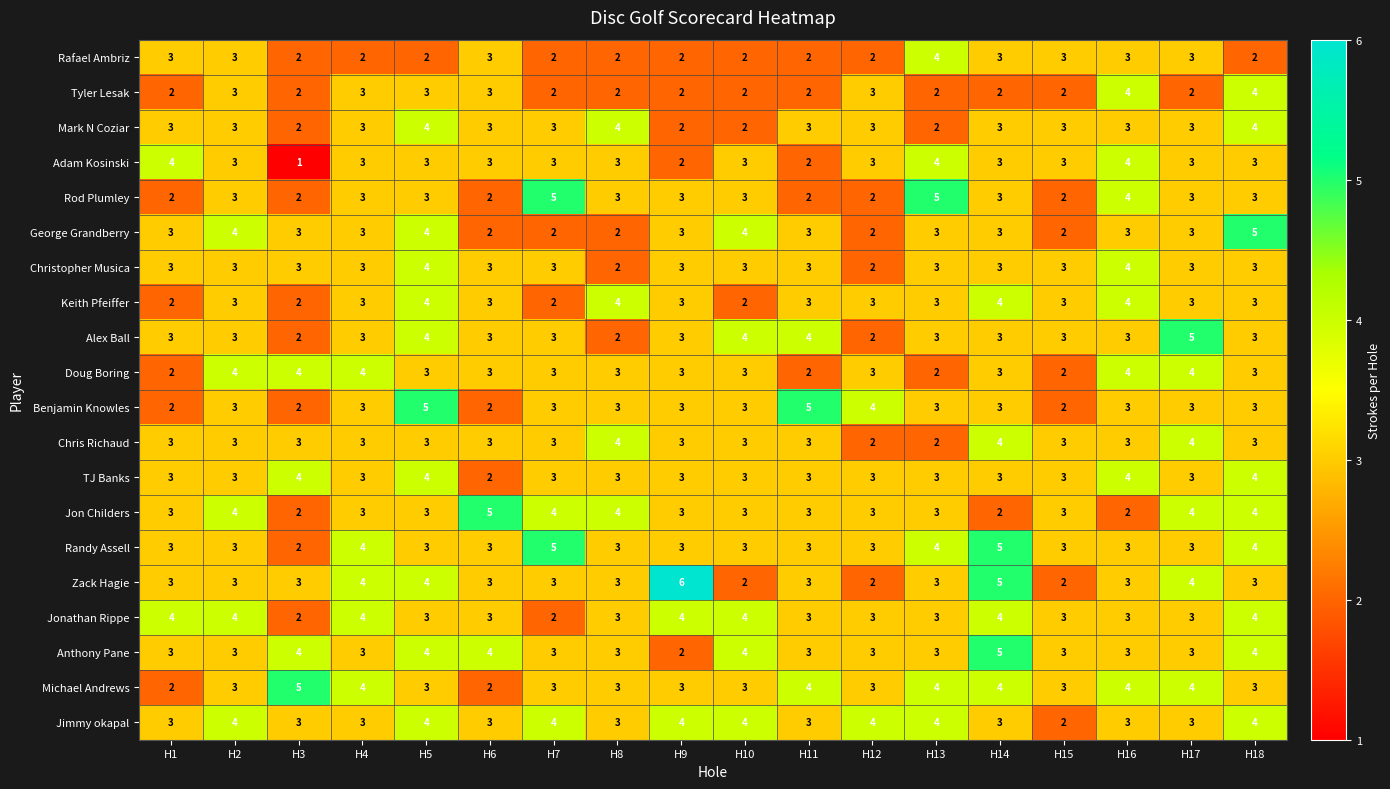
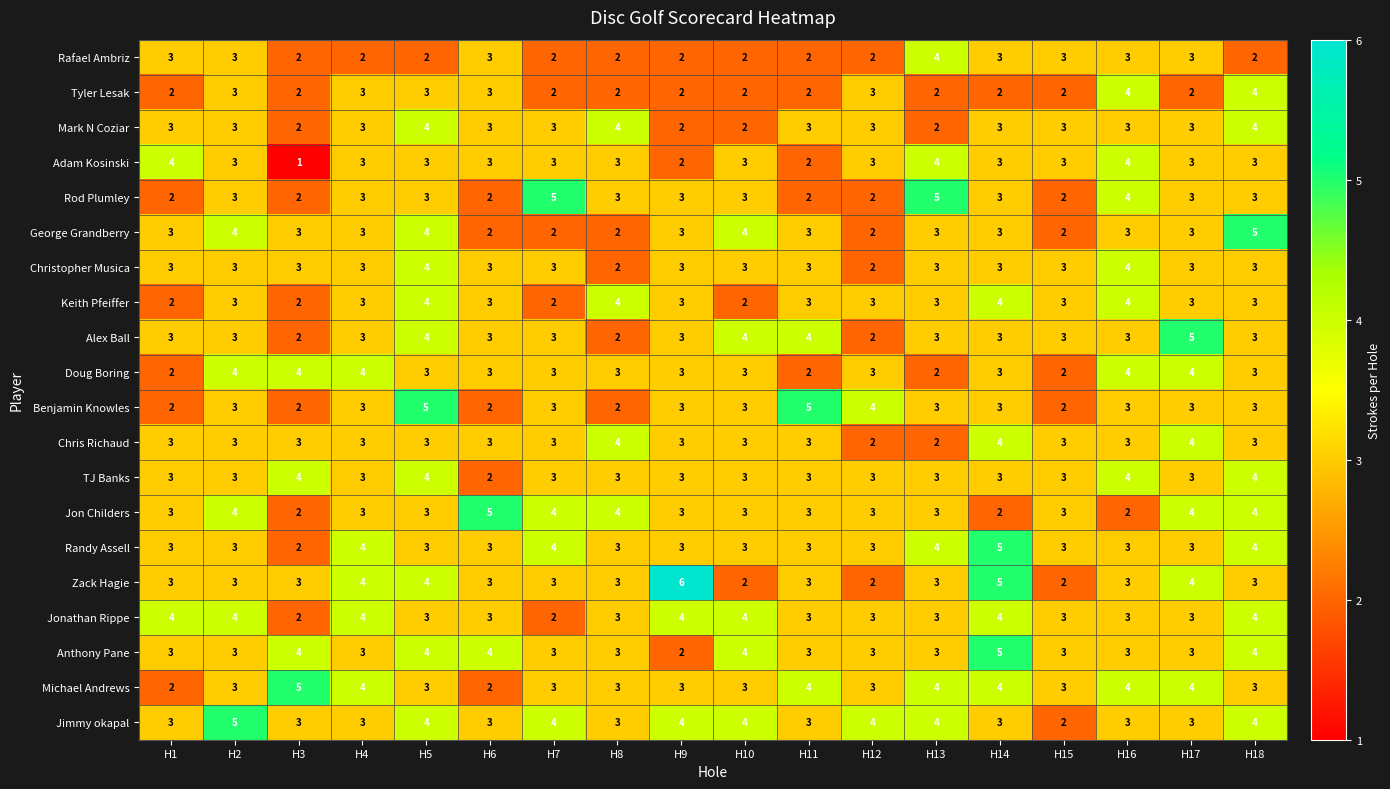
Benjamin Knowles, H8: 3 -> 2
Randy Assell, H7: 5 -> 4
Jimmy okapal, H2: 4 -> 5
